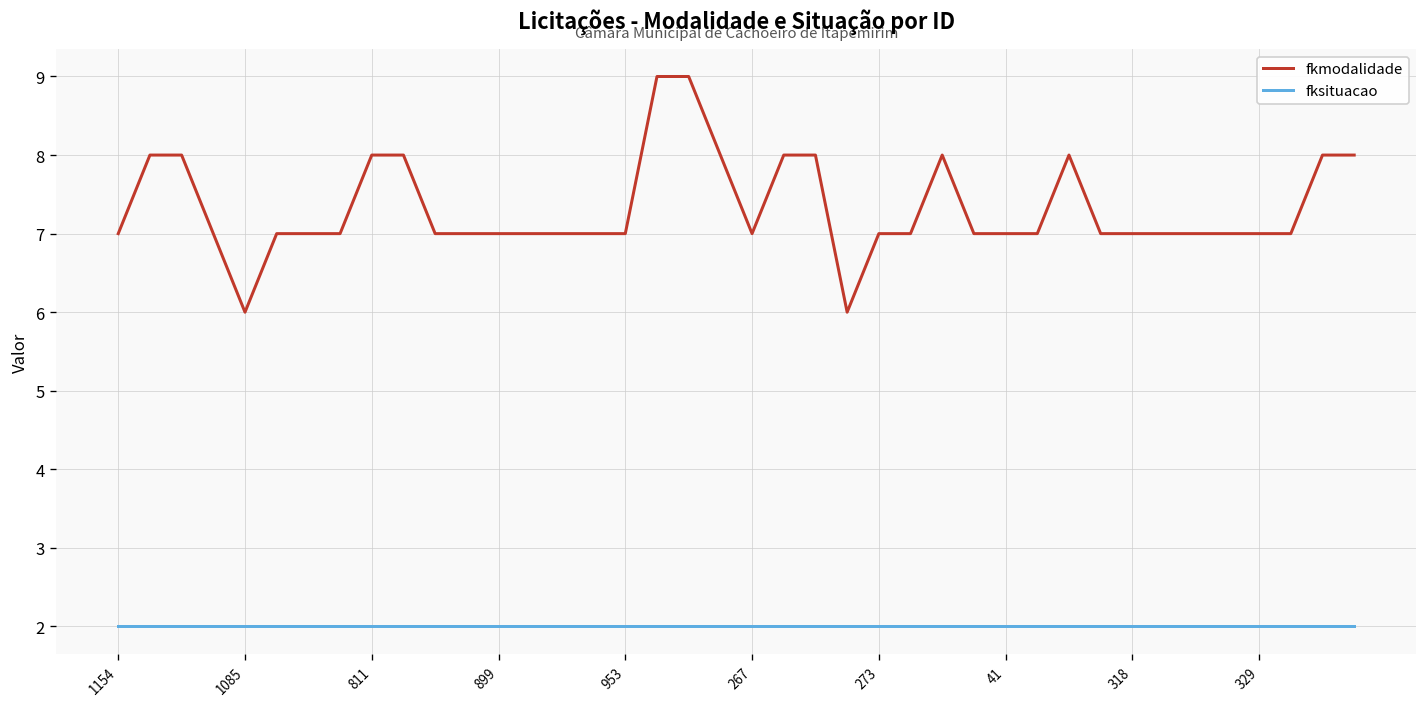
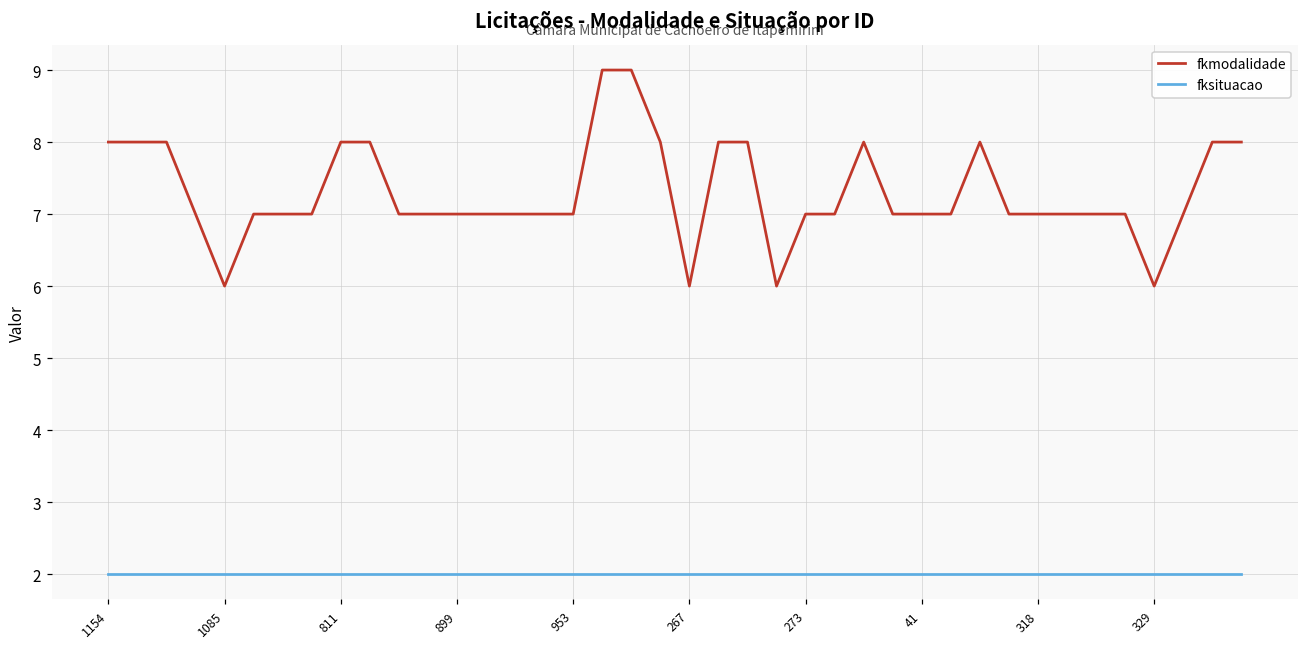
fkmodalidade, 1154: 7 -> 8
fkmodalidade, 267: 7 -> 6
fkmodalidade, 329: 7 -> 6
